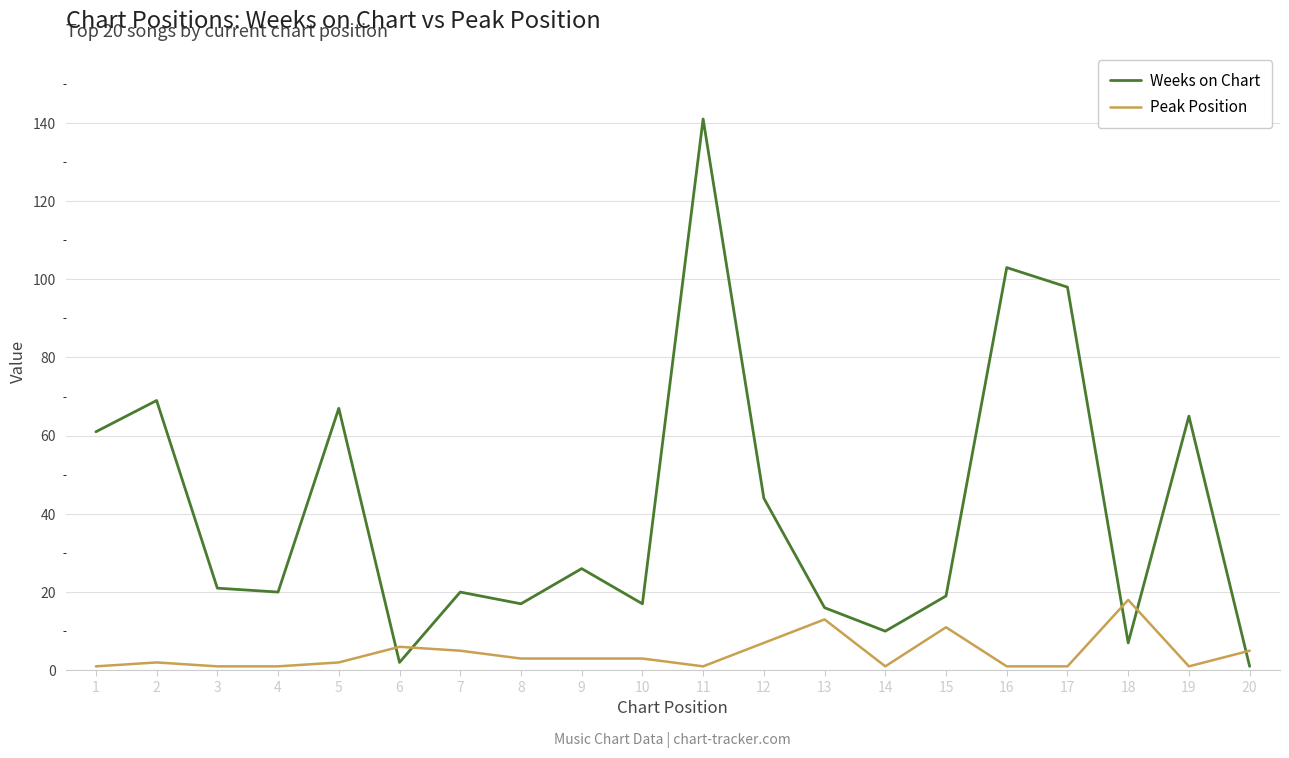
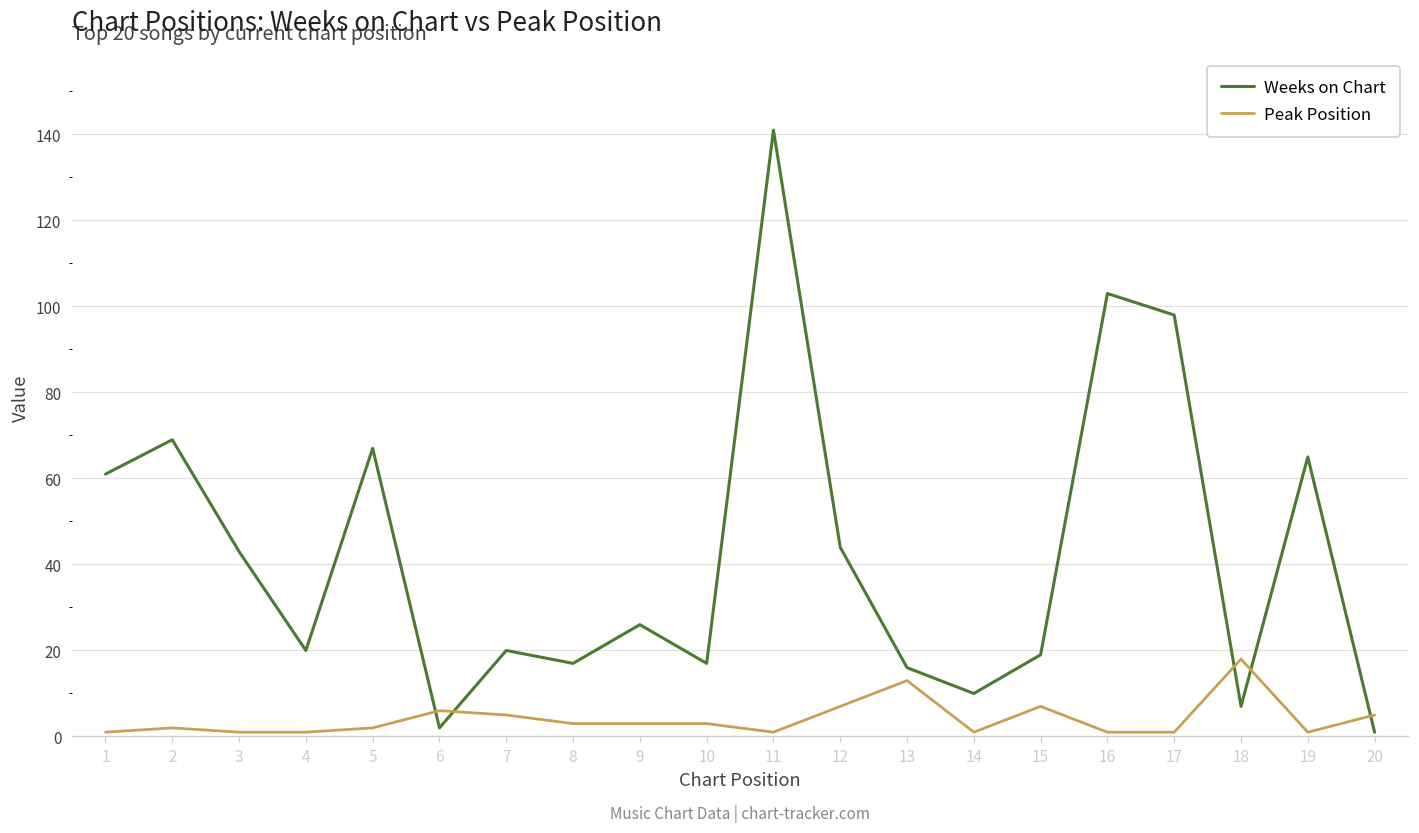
Weeks on Chart, 3: 21 -> 43
Peak Position, 15: 11 -> 7
